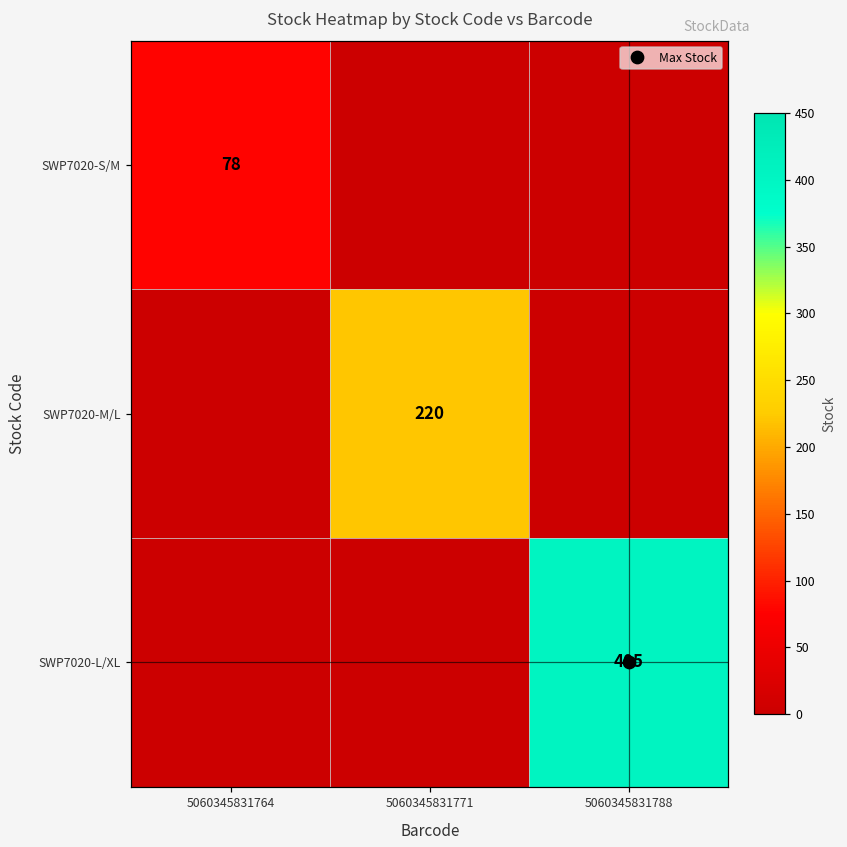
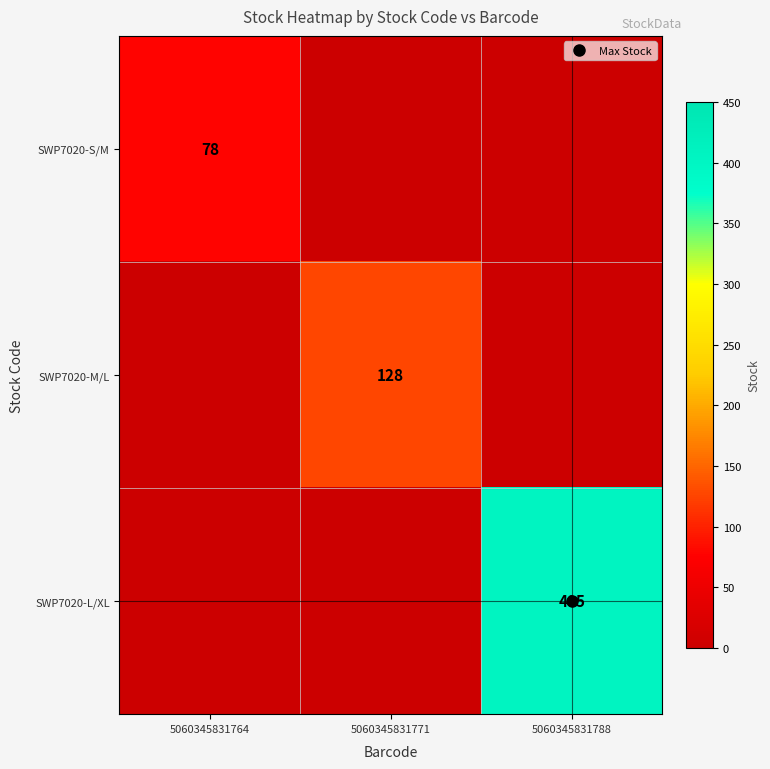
SWP7020-M/L, 5060345831771: 220 -> 128
